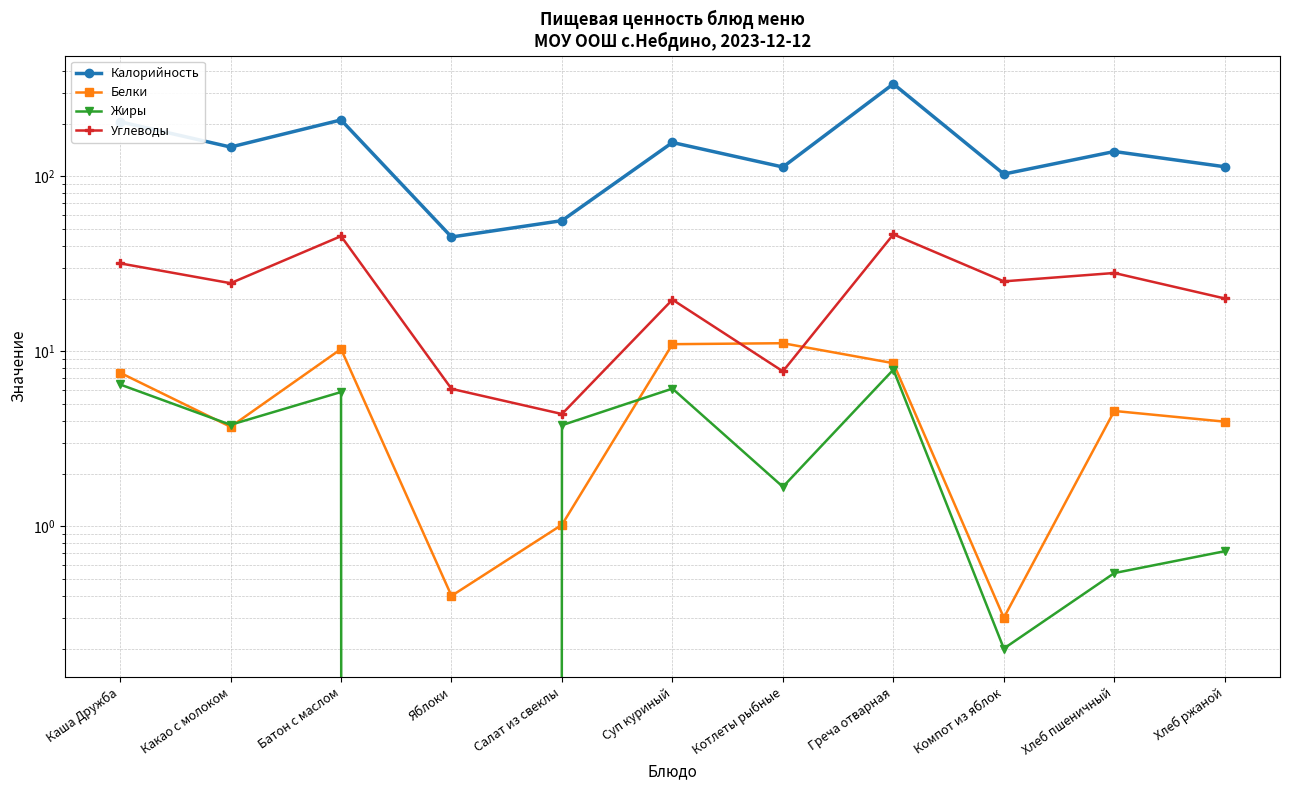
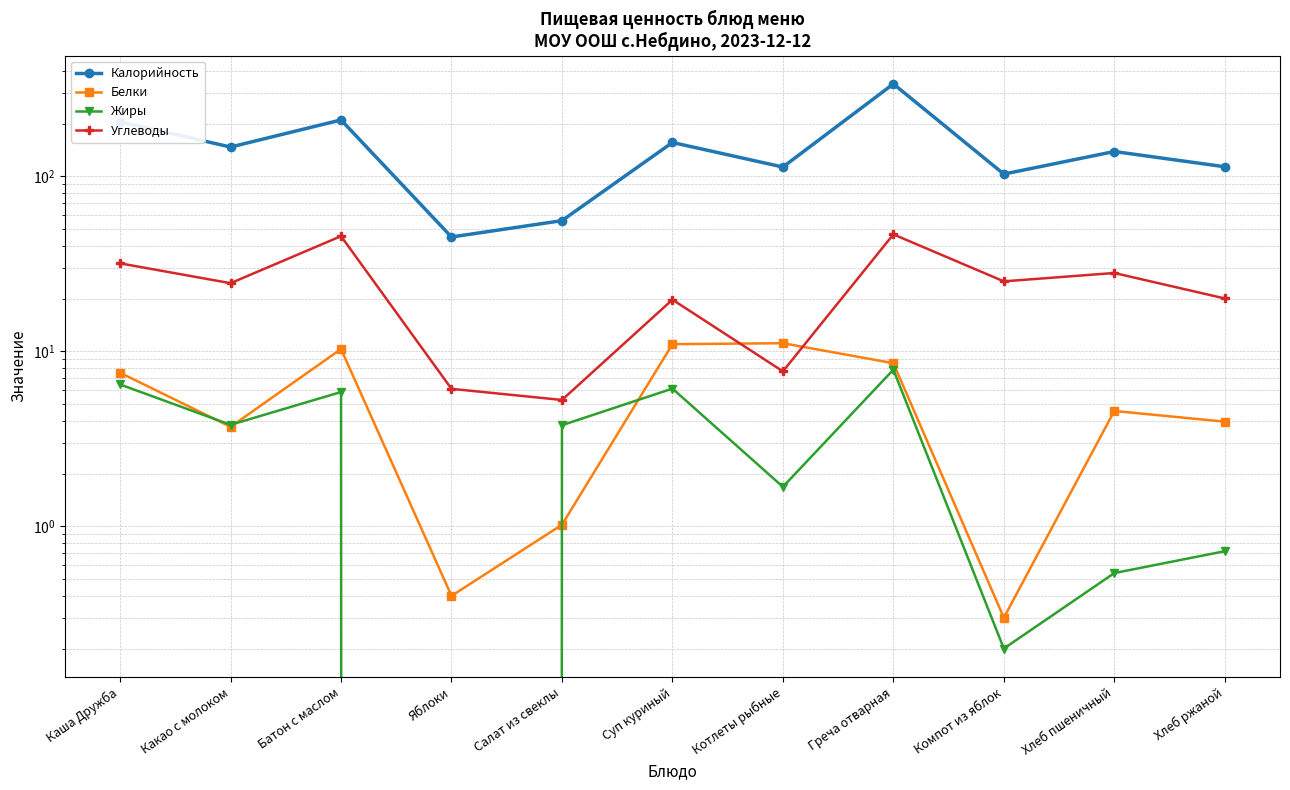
Углеводы, Салат из свеклы: 4.4 -> 5.3
